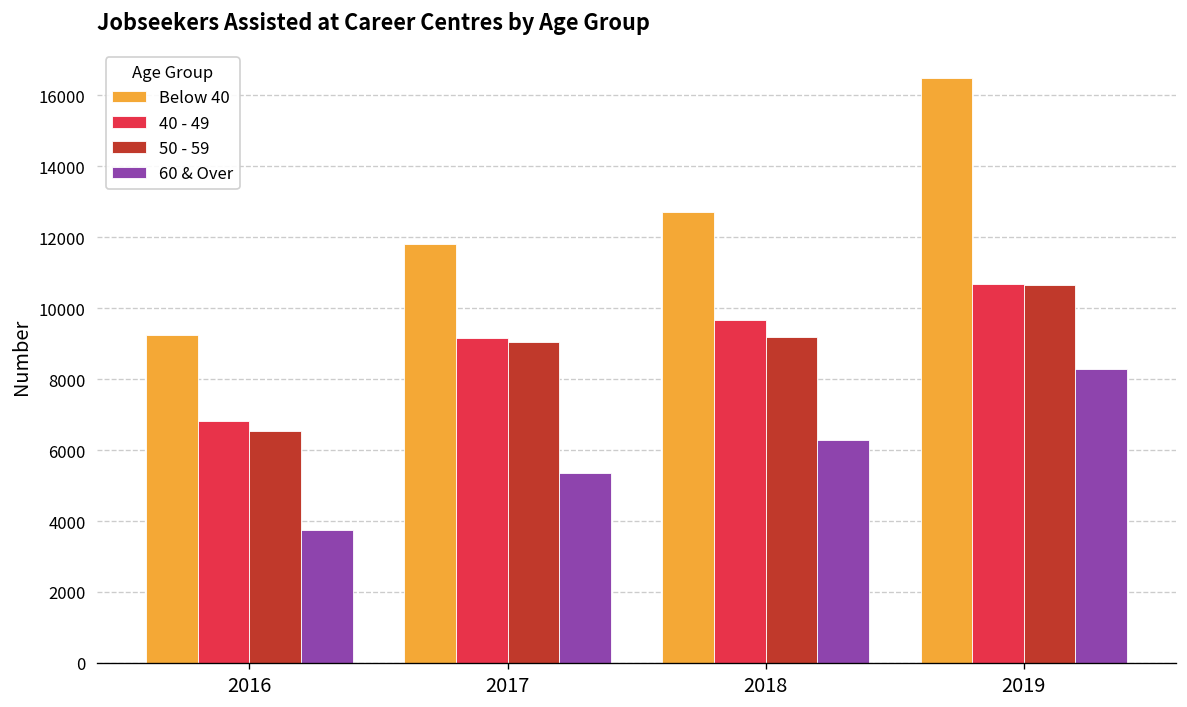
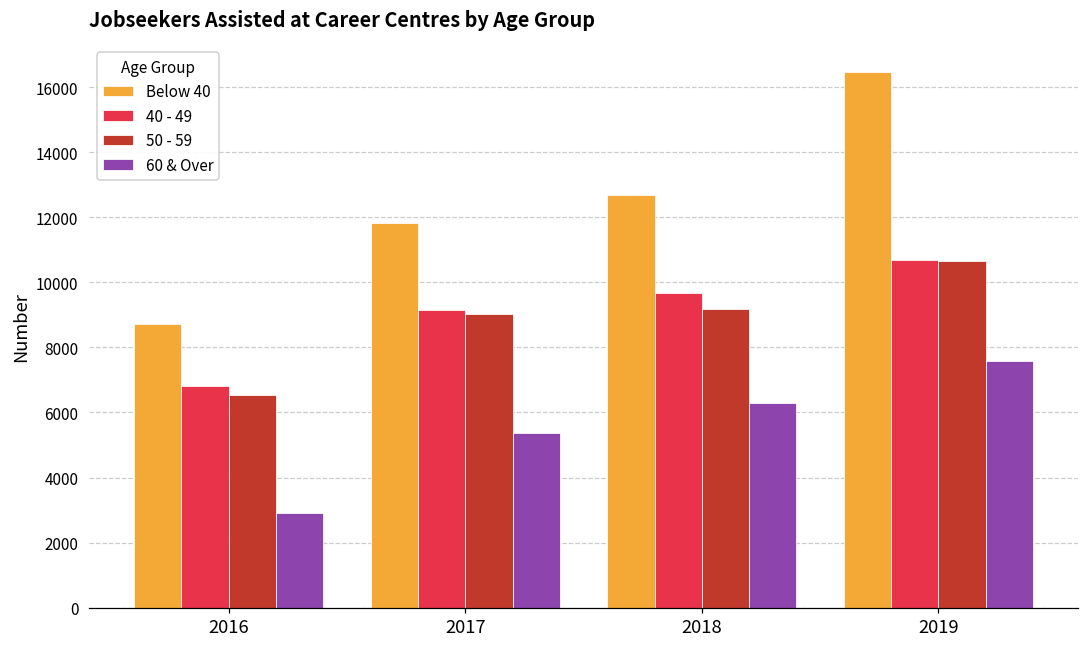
Below 40, 2016: 9300 -> 8700
60 & Over, 2016: 3700 -> 2900
60 & Over, 2019: 8300 -> 7600
